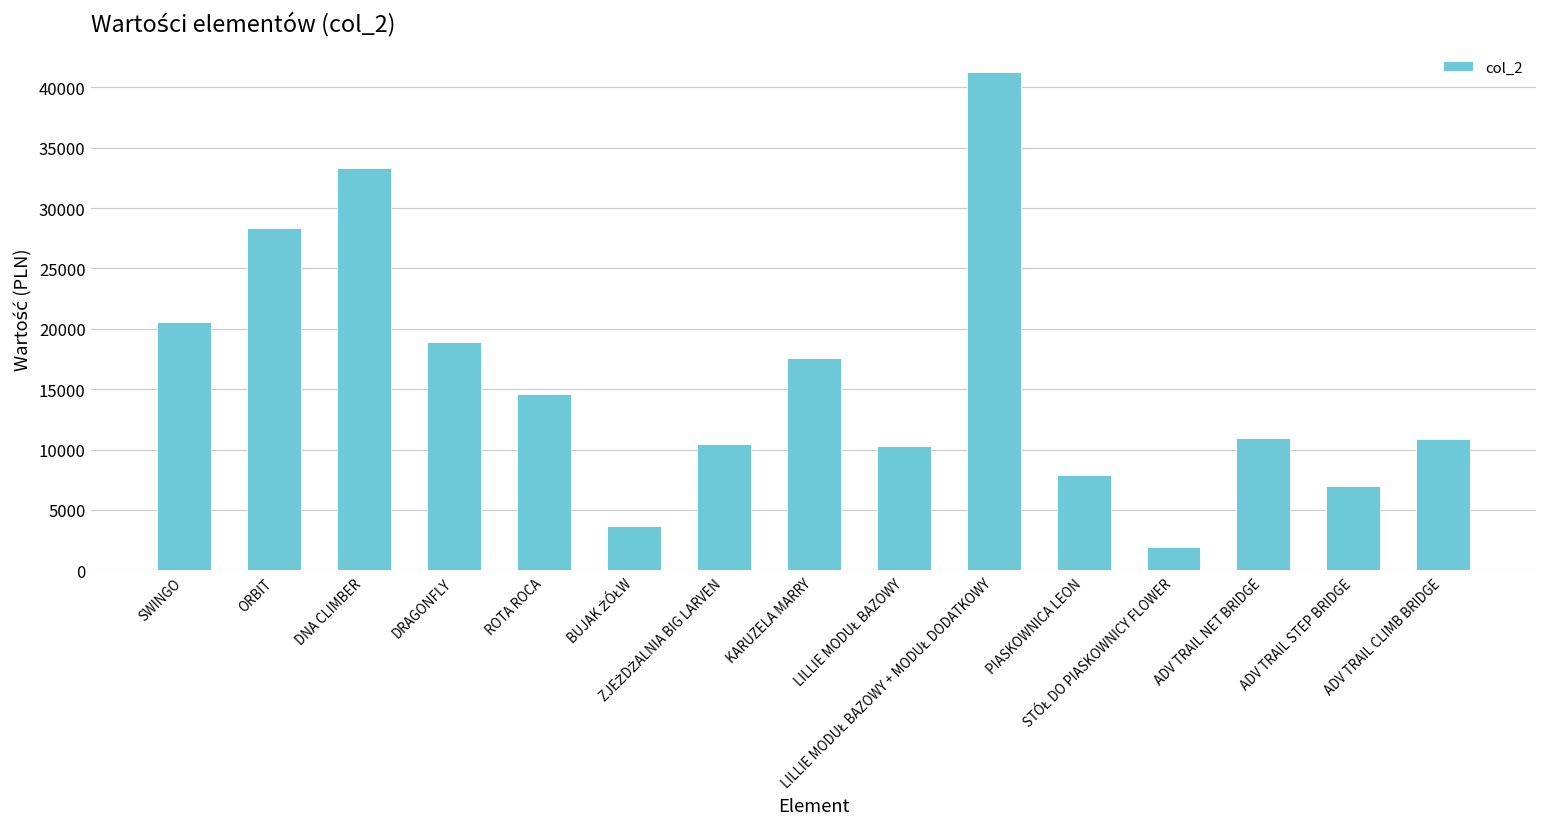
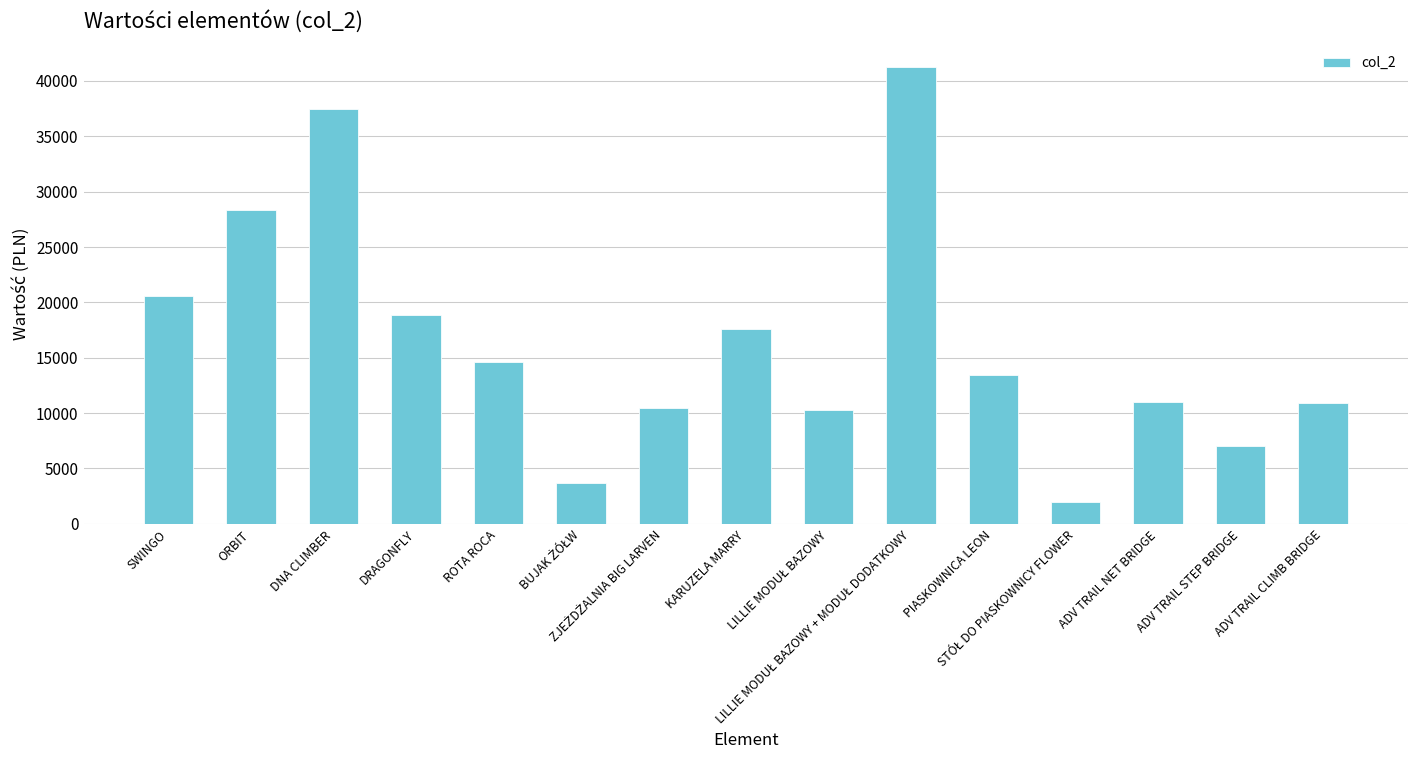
DNA CLIMBER: 33300 -> 37400
PIASKOWNICA LEON: 7900 -> 13500
